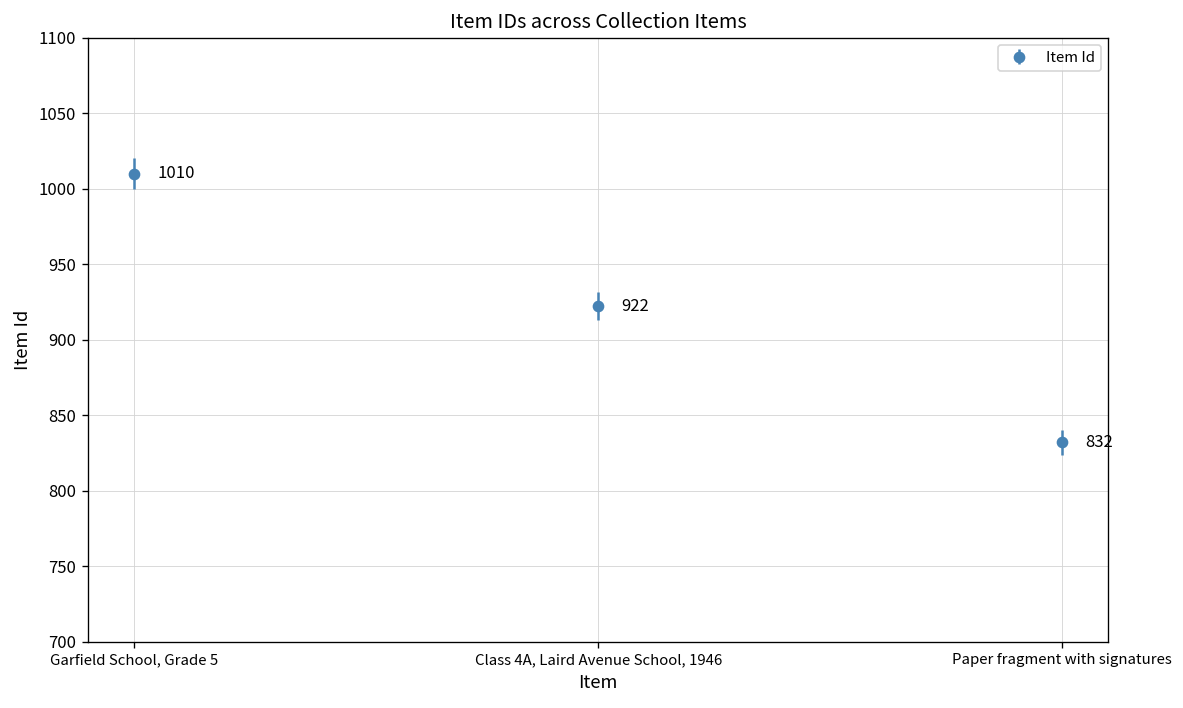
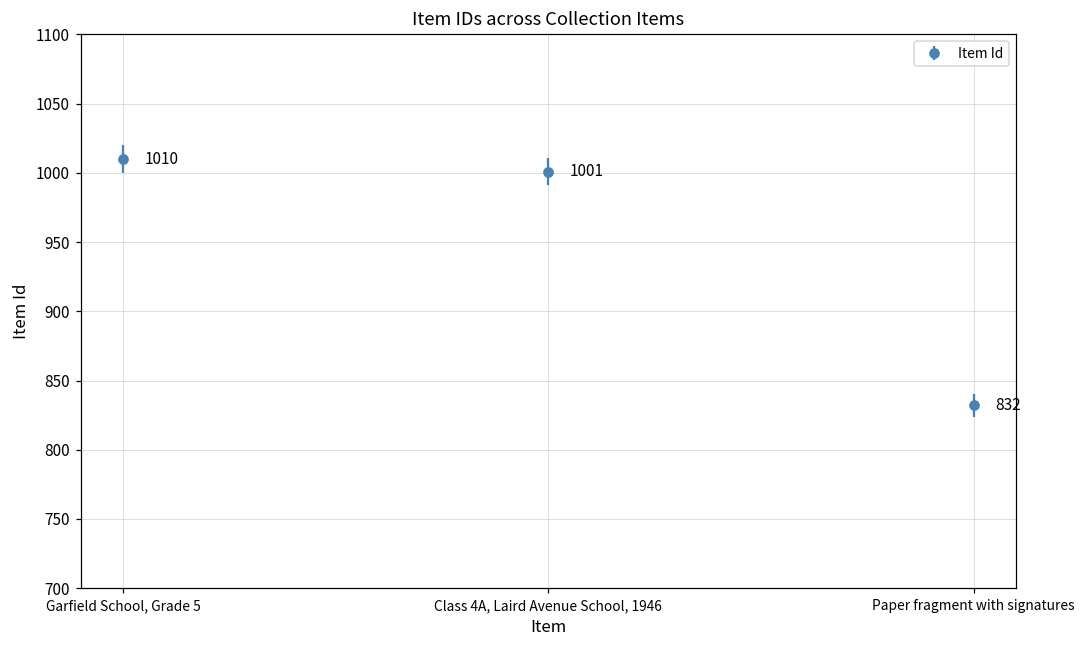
Class 4A, Laird Avenue School, 1946: 922 -> 1001
